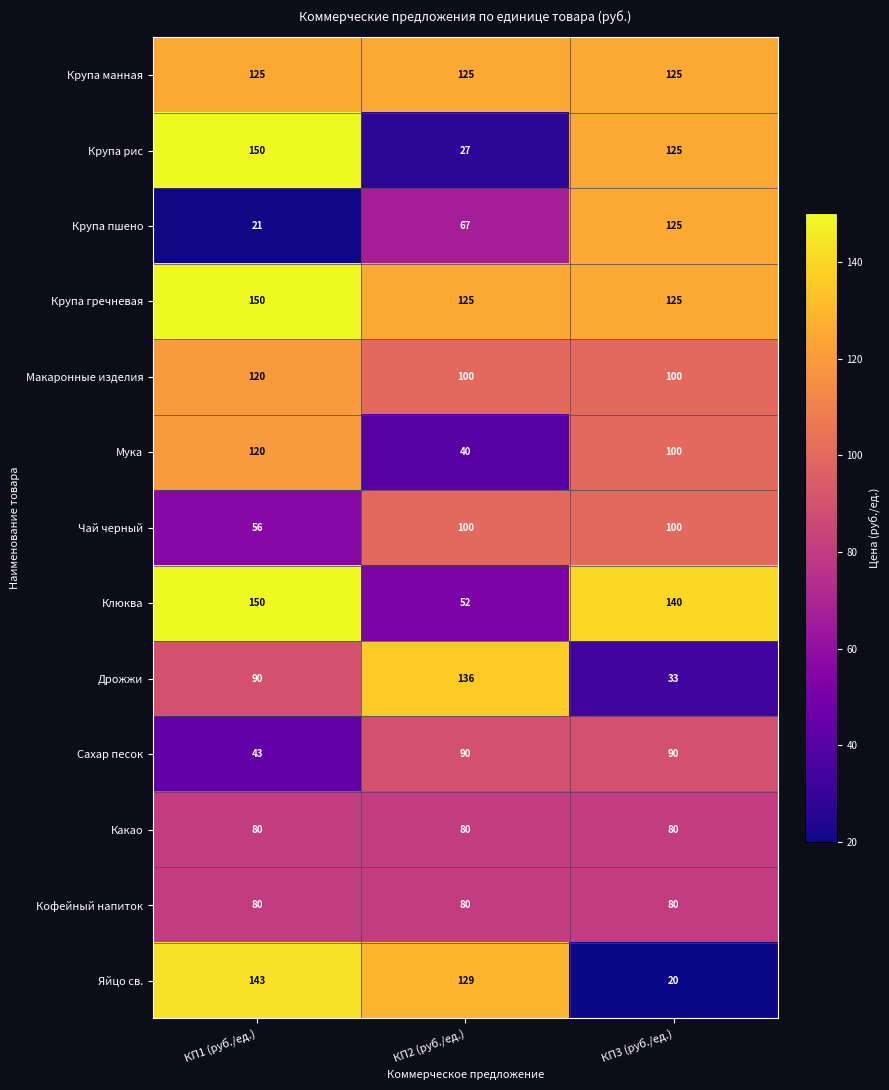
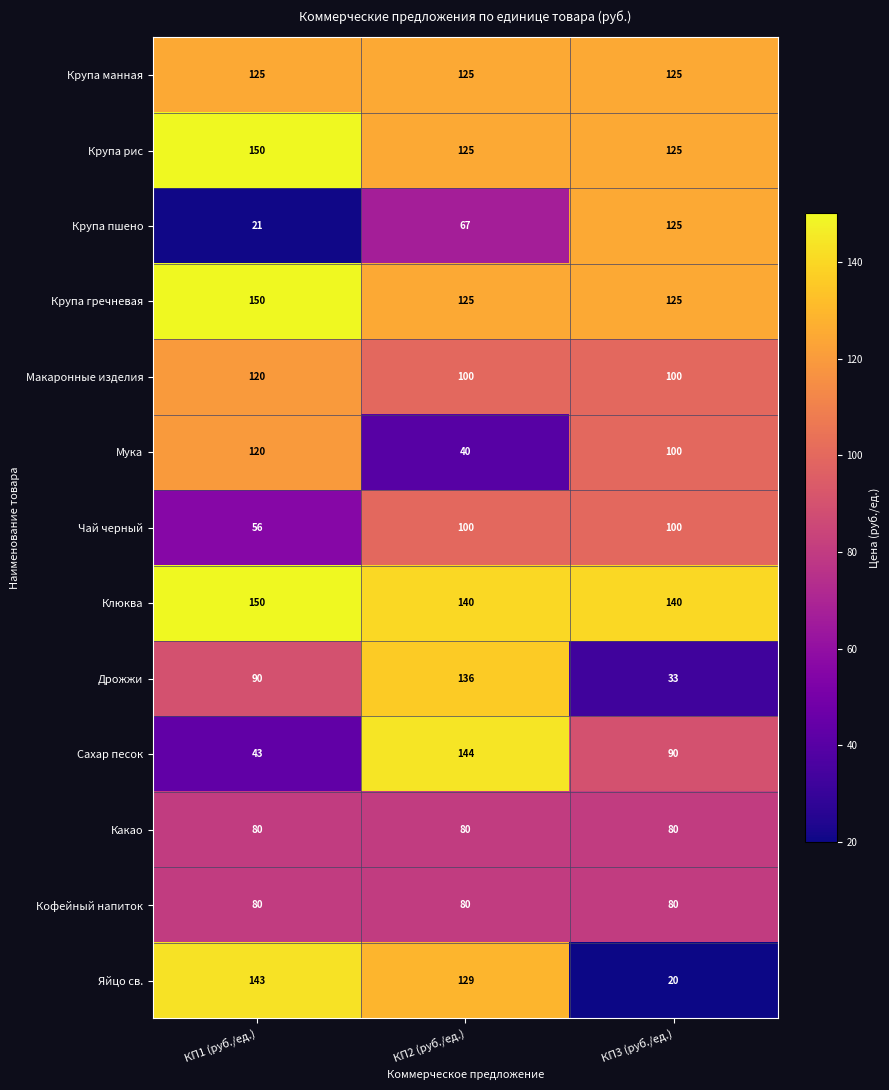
Крупа рис, КП2 (руб./ед.): 27 -> 125
Клюква, КП2 (руб./ед.): 52 -> 140
Сахар песок, КП2 (руб./ед.): 90 -> 144
